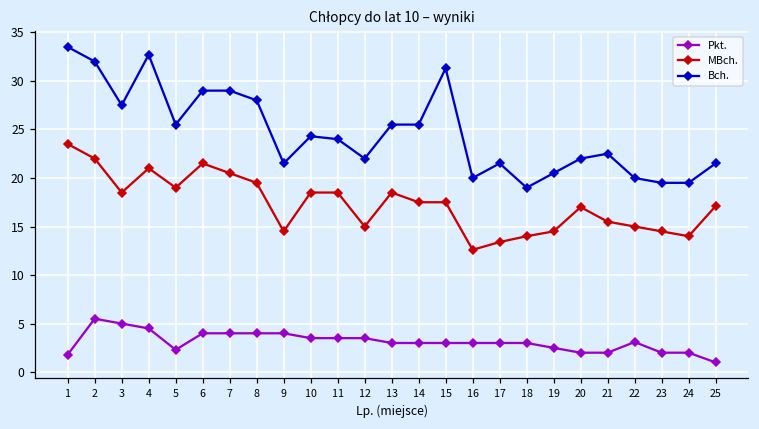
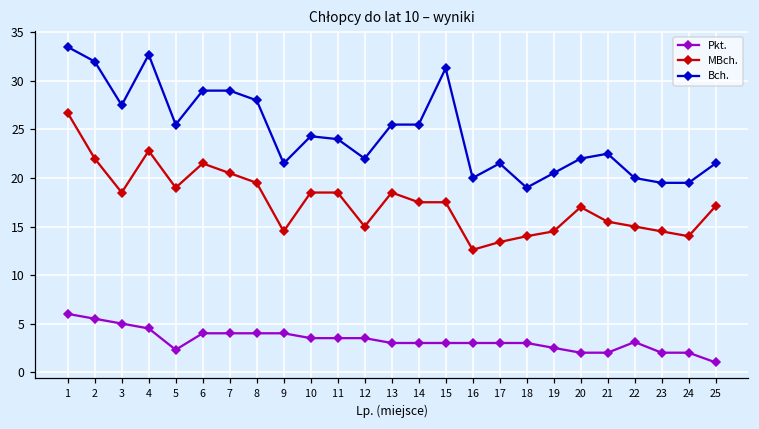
Pkt., 1: 2 -> 6
MBch., 1: 24 -> 27
MBch., 4: 21 -> 23
